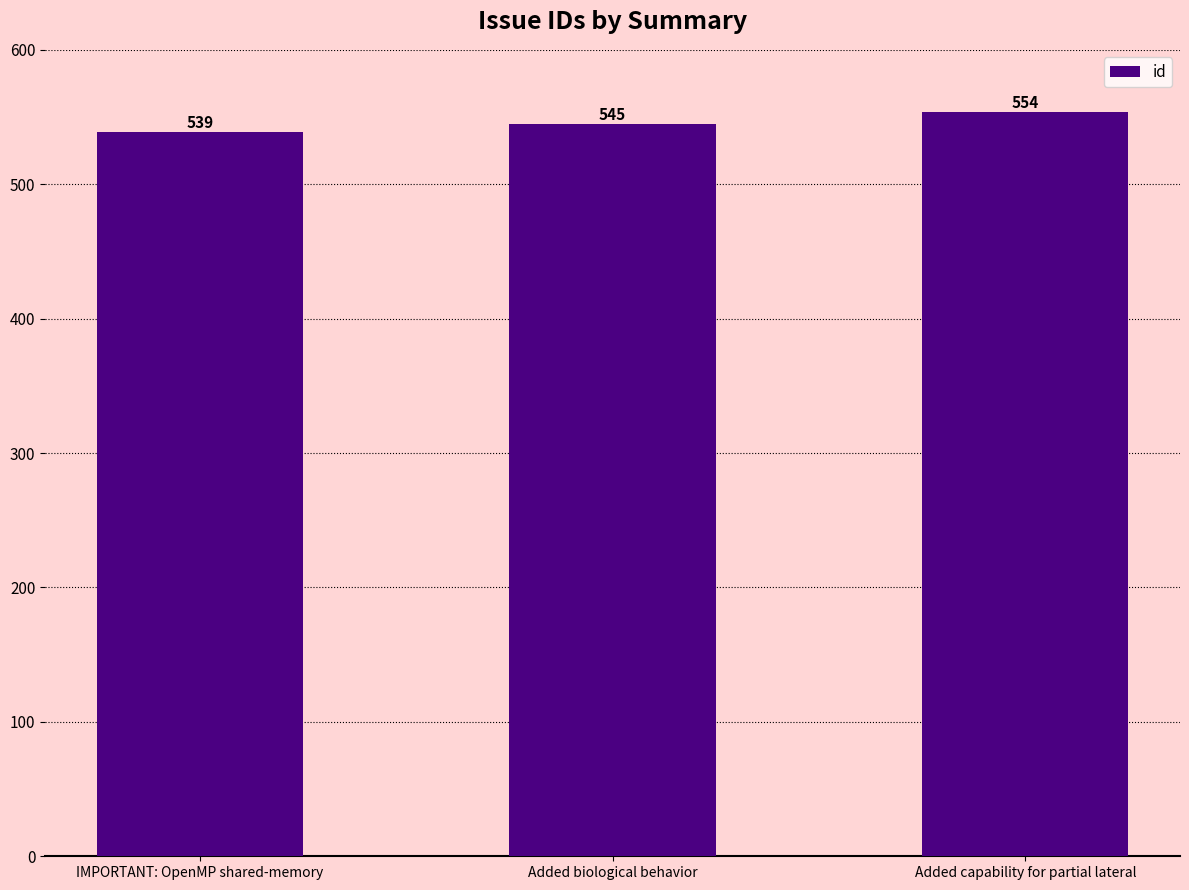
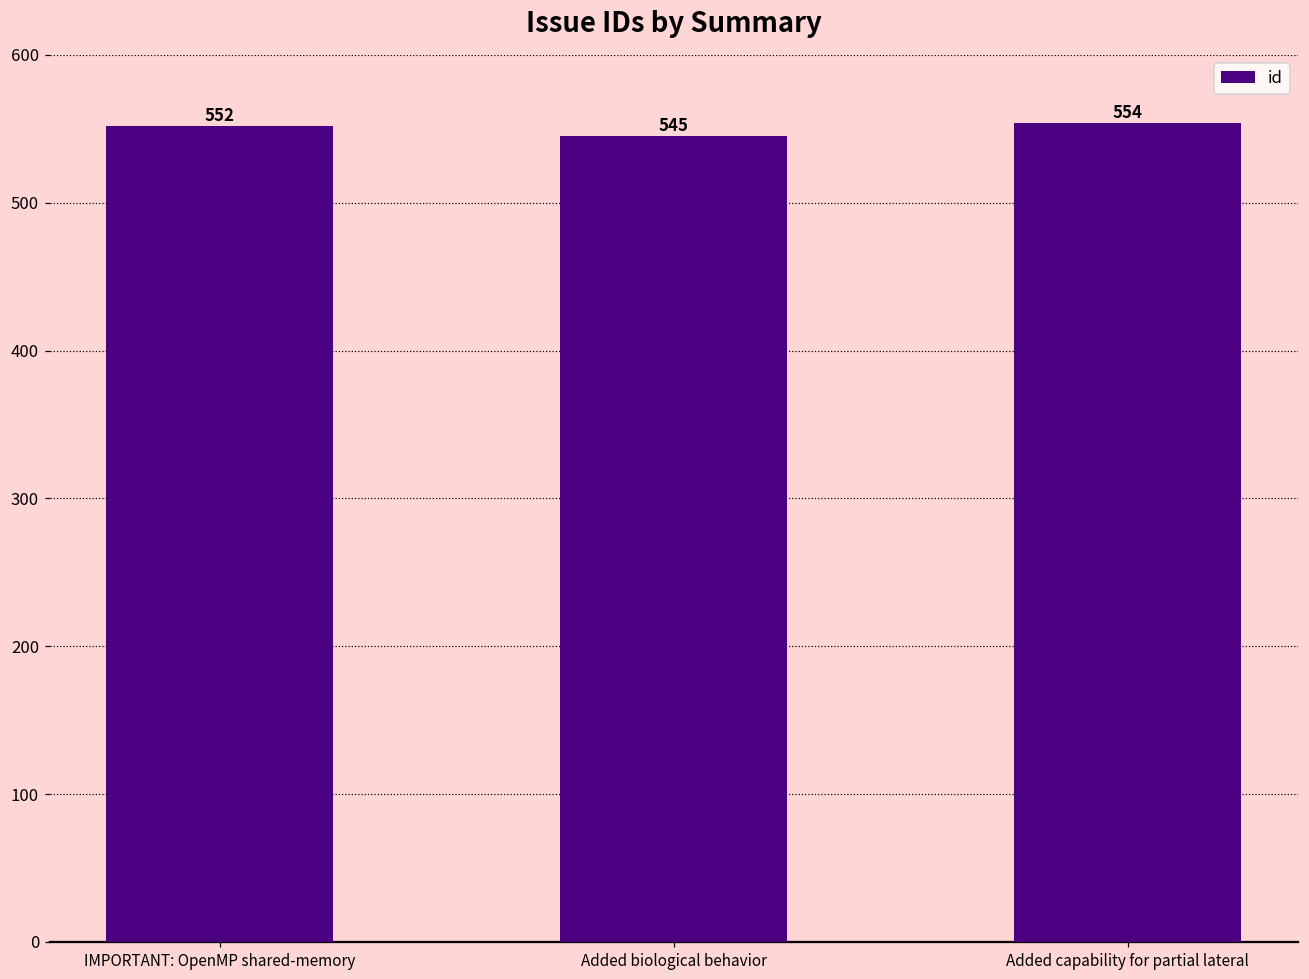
IMPORTANT: OpenMP shared-memory: 539 -> 552
